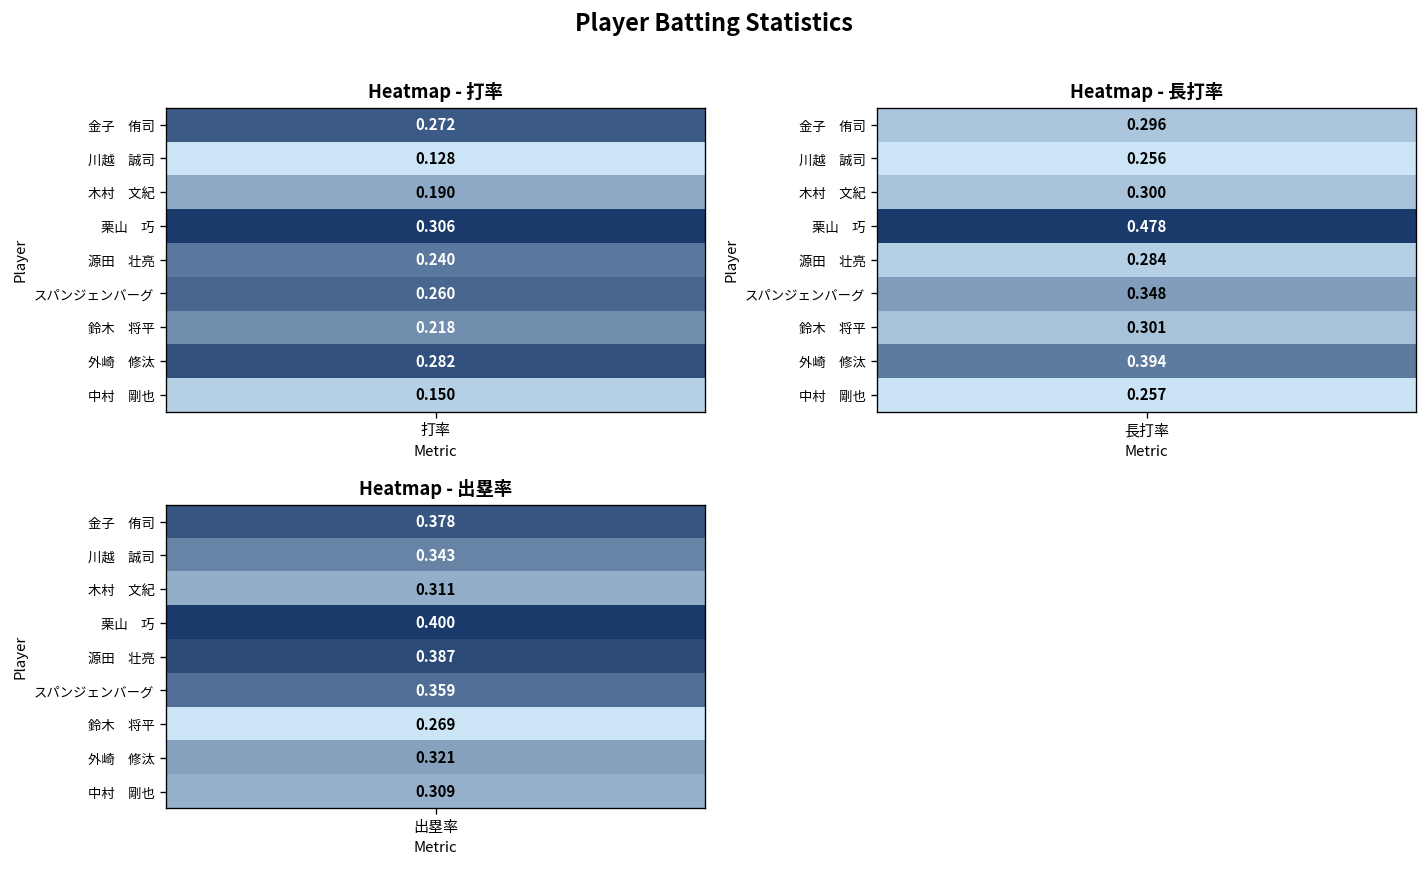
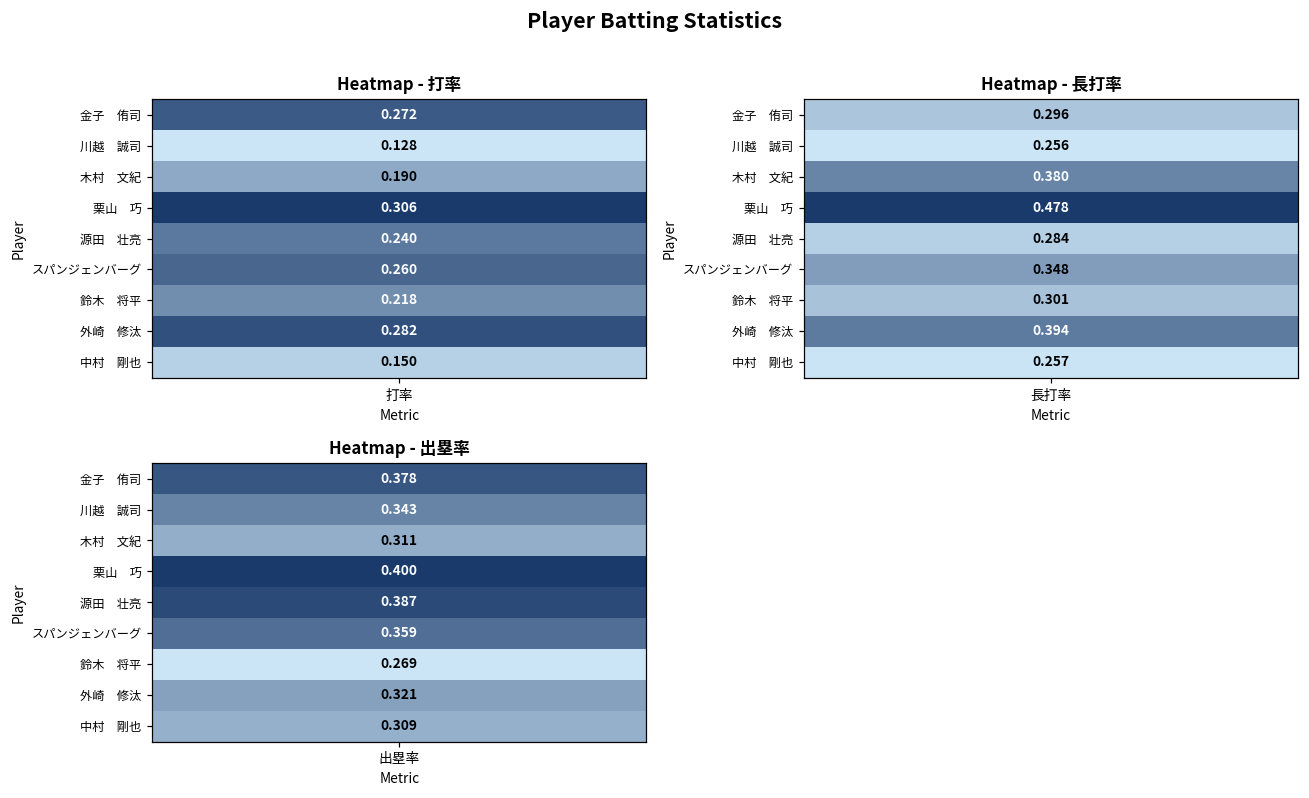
Heatmap - 長打率, 木村 文紀, 長打率: 0.300 -> 0.380
